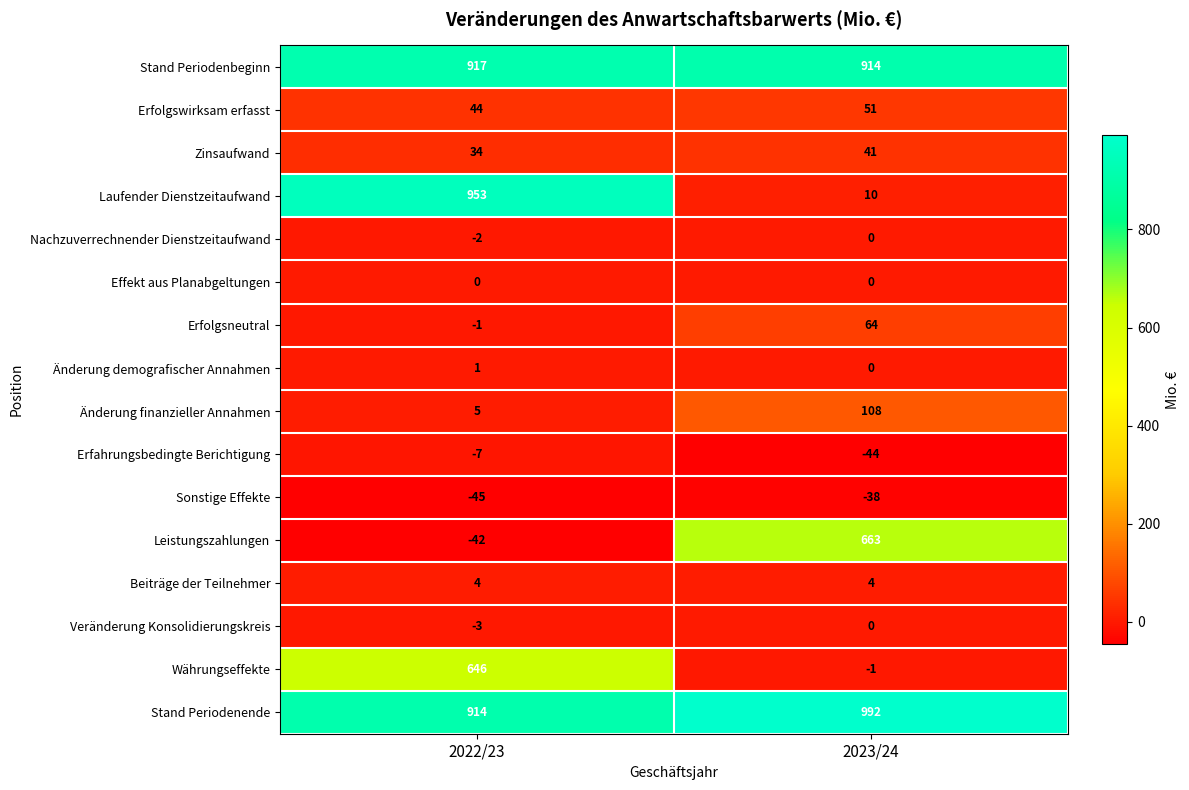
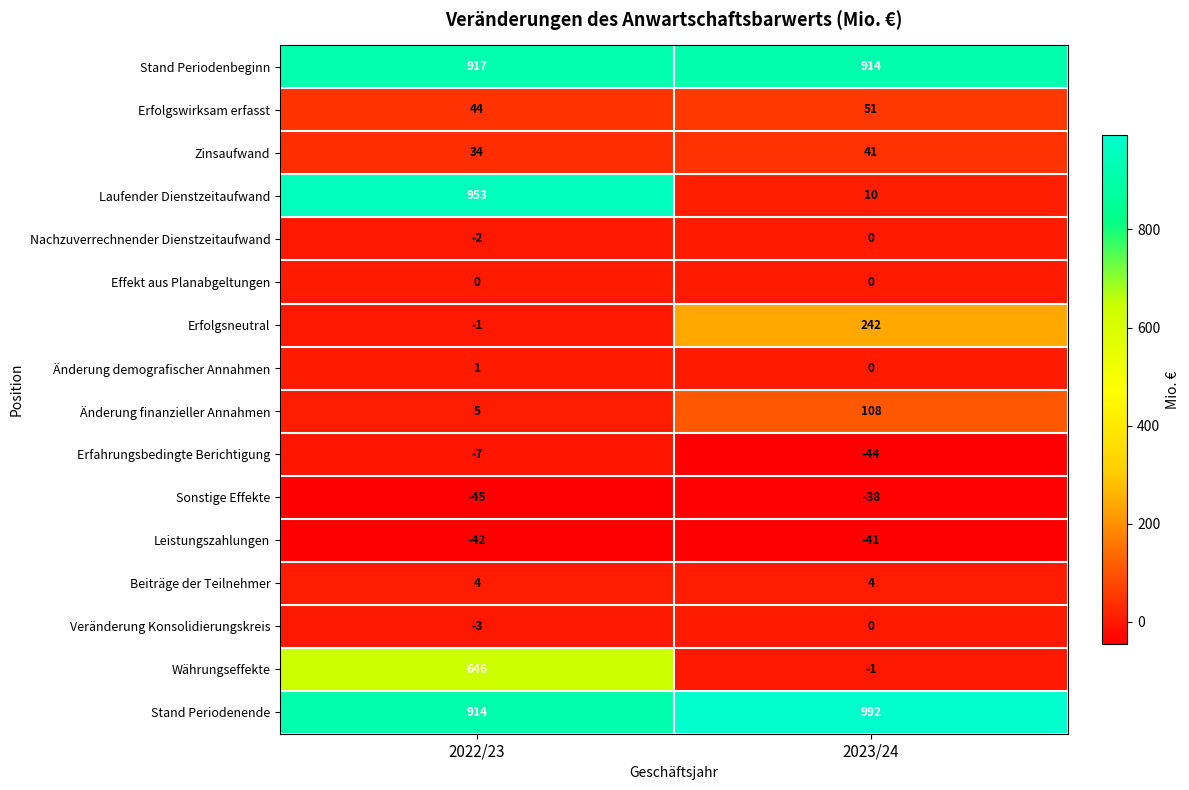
Erfolgsneutral, 2023/24: 64 -> 242
Leistungszahlungen, 2023/24: 663 -> -41
